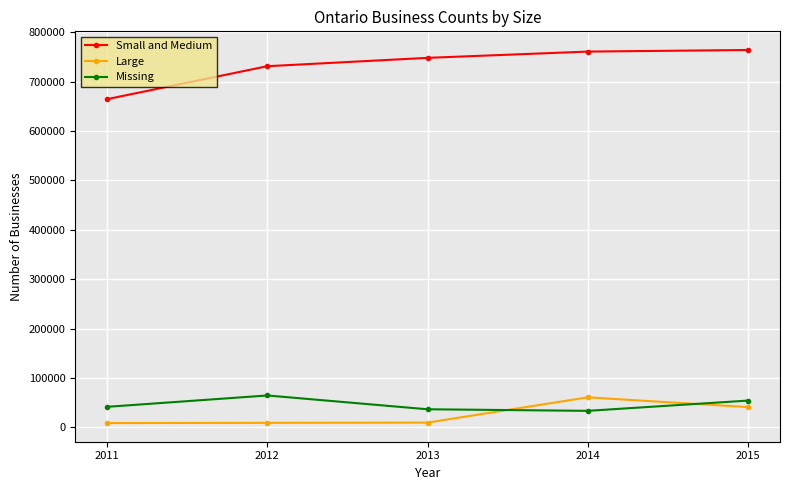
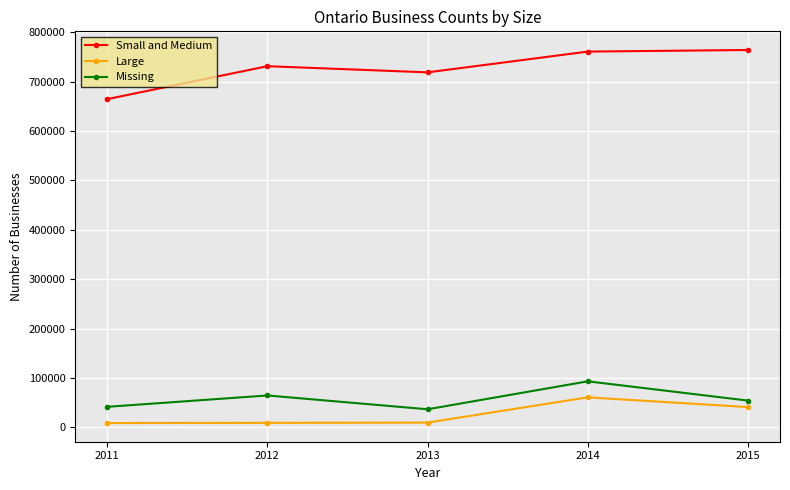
Small and Medium, 2013: 750000 -> 720000
Missing, 2014: 30000 -> 90000
